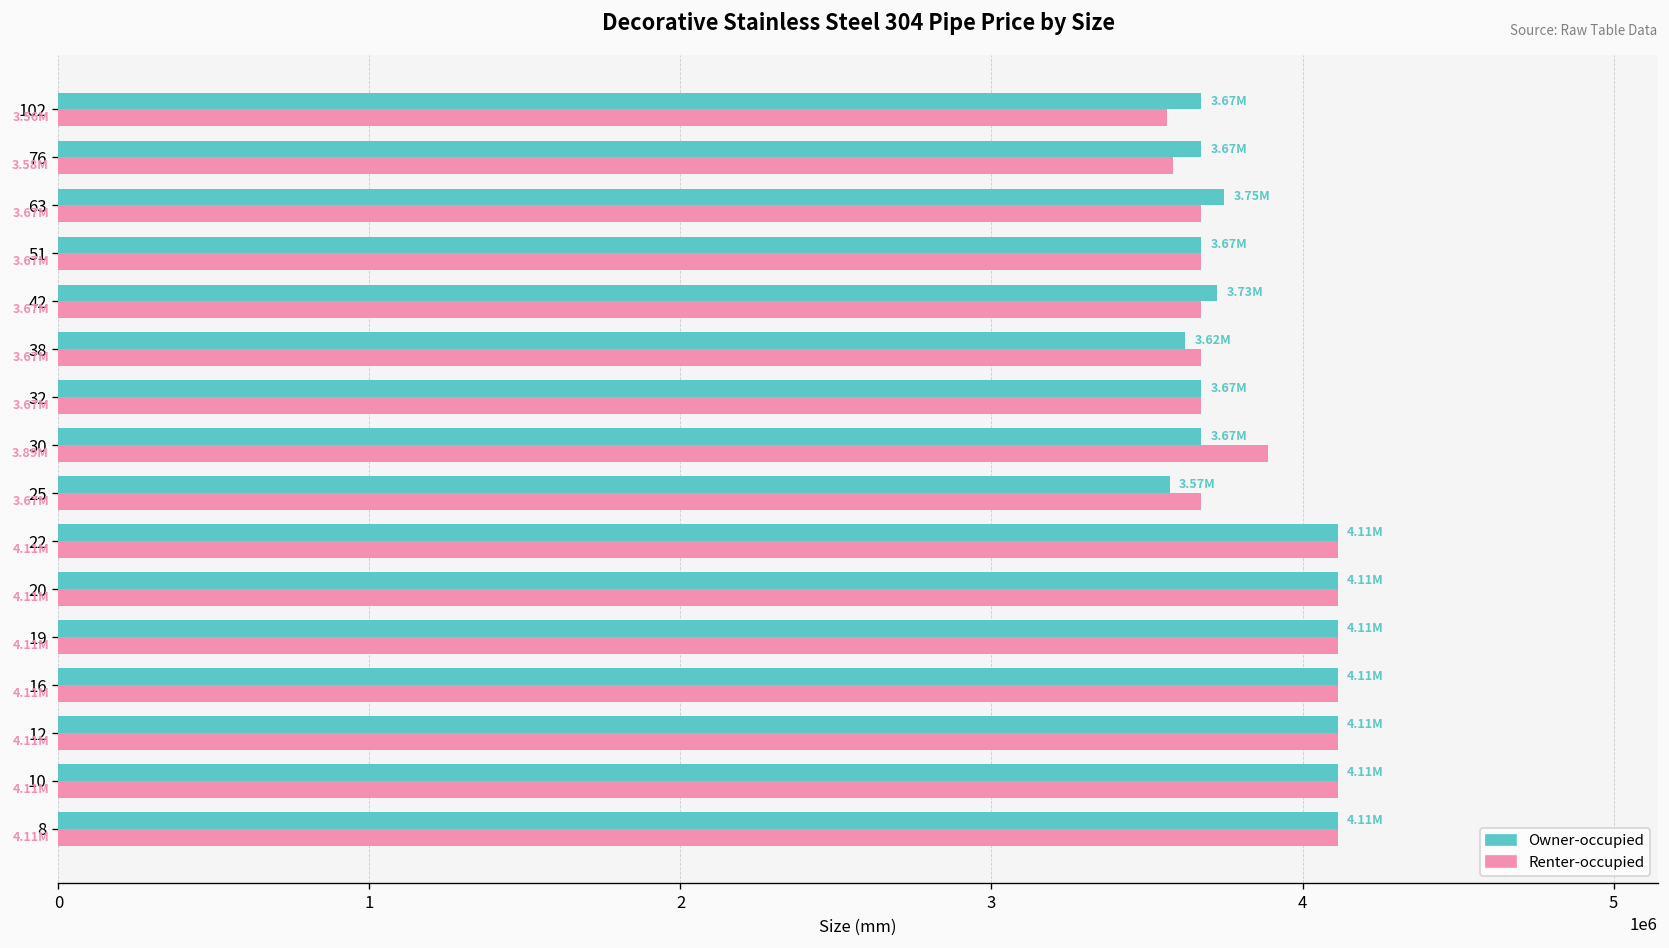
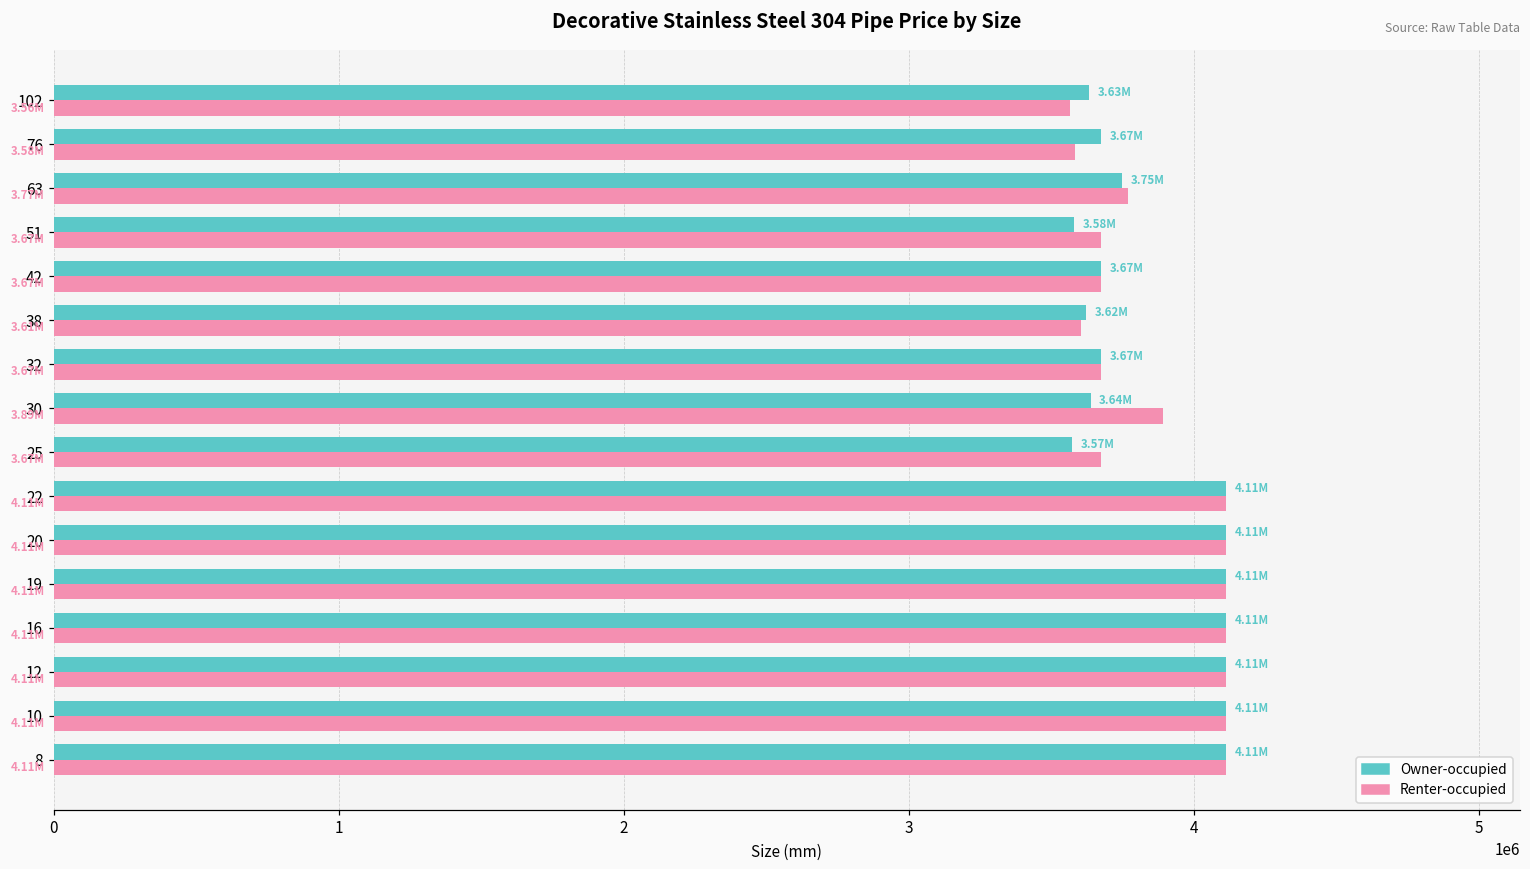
Owner-occupied, 102: 3.67M -> 3.63M
Renter-occupied, 63: 3.67M -> 3.77M
Owner-occupied, 51: 3.67M -> 3.58M
Owner-occupied, 42: 3.73M -> 3.67M
Renter-occupied, 38: 3.67M -> 3.61M
Owner-occupied, 30: 3.67M -> 3.64M
